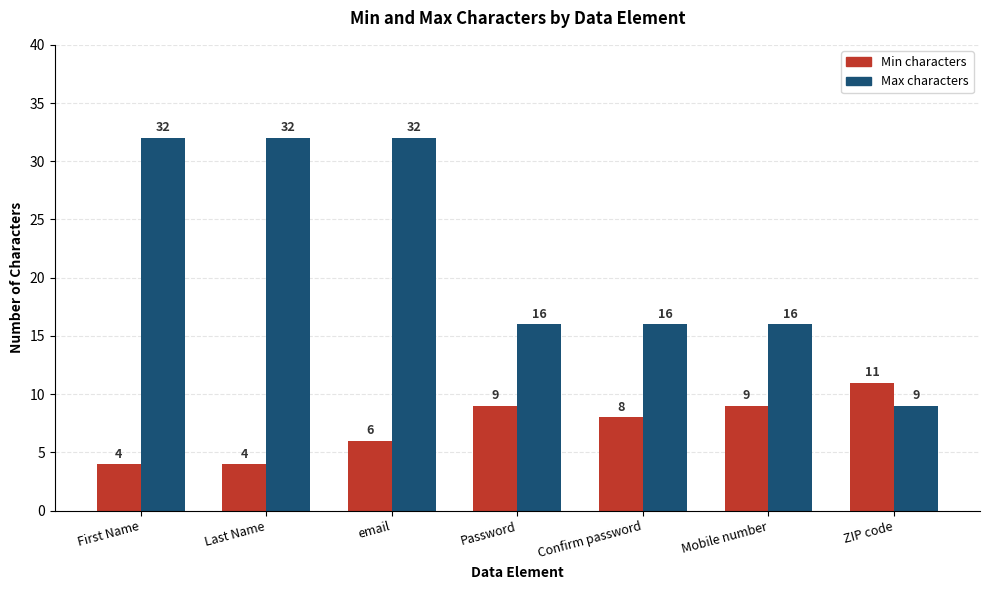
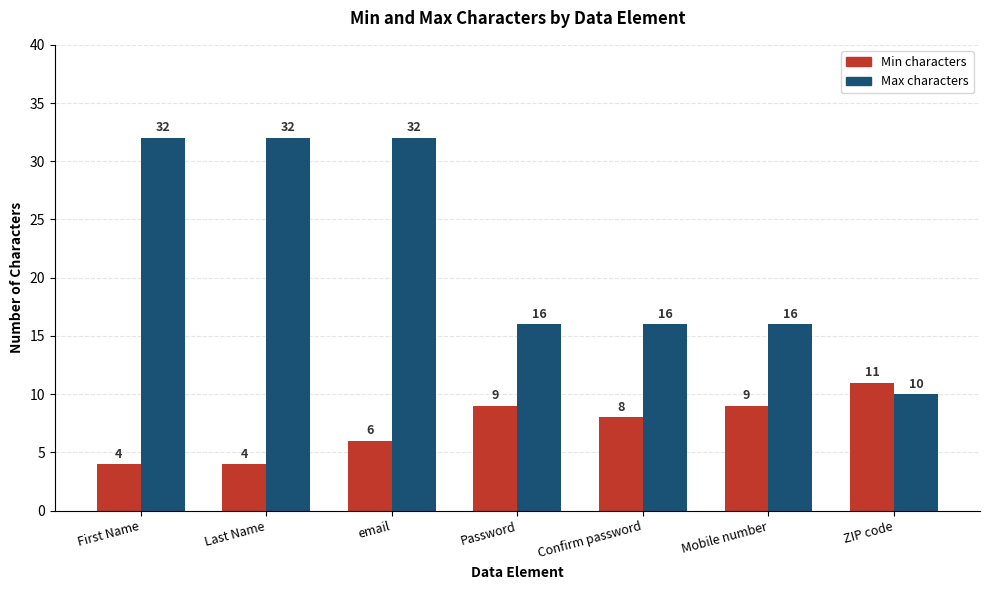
Max characters, ZIP code: 9 -> 10
